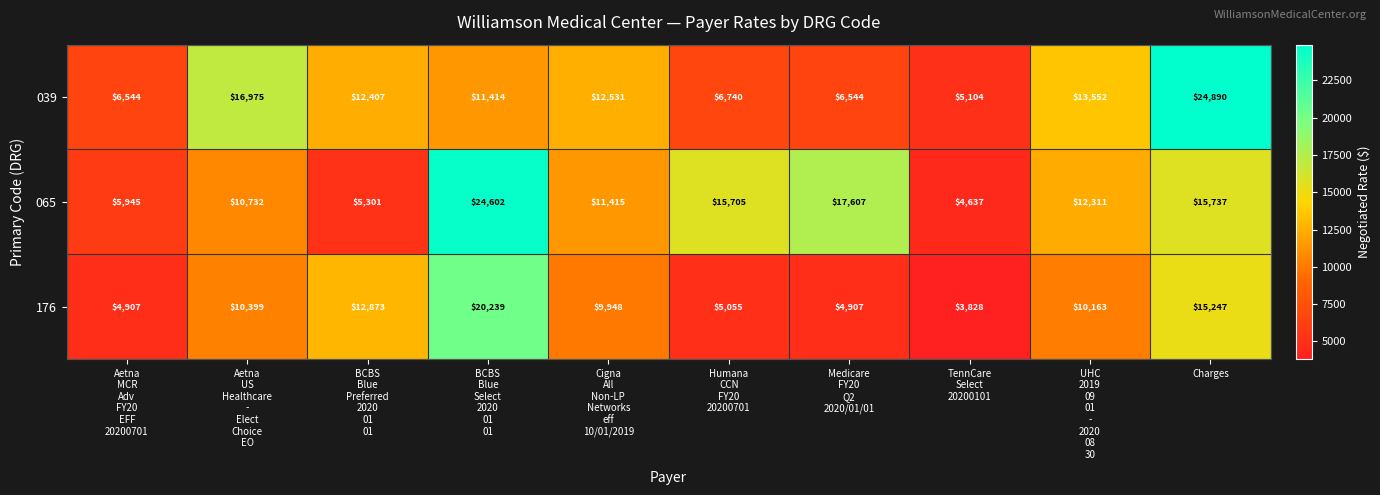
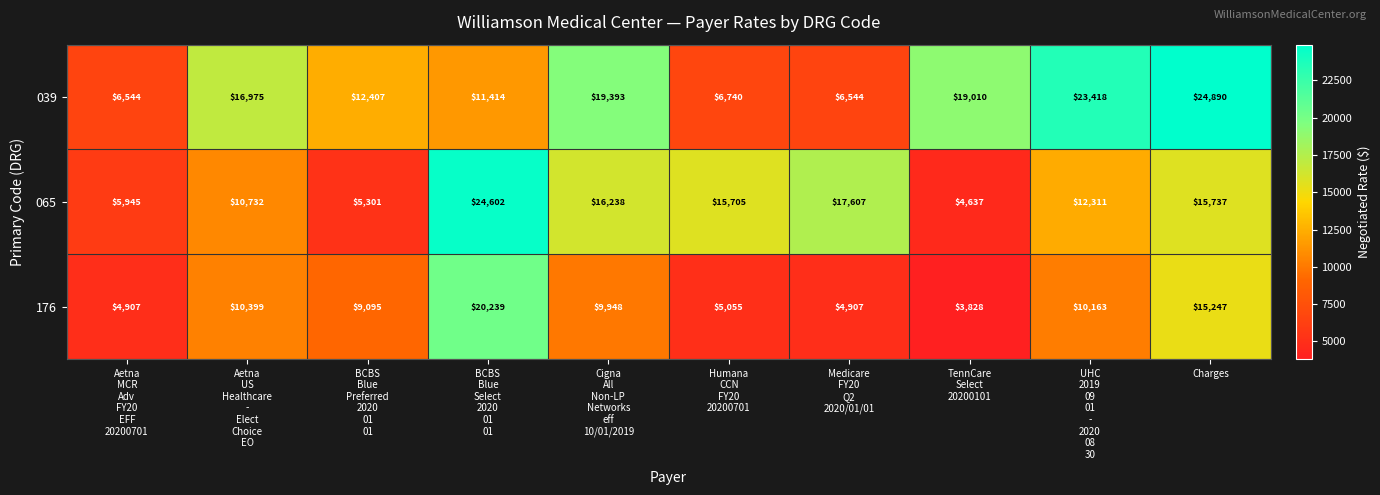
039, Cigna All Non-LP Networks eff 10/01/2019: $12,531 -> $19,393
039, TennCare Select 20200101: $5,104 -> $19,010
039, UHC 2019 09 01 - 2020 08 30: $13,552 -> $23,418
065, Cigna All Non-LP Networks eff 10/01/2019: $11,415 -> $16,238
176, BCBS Blue Preferred 2020 01 01: $12,873 -> $9,095
